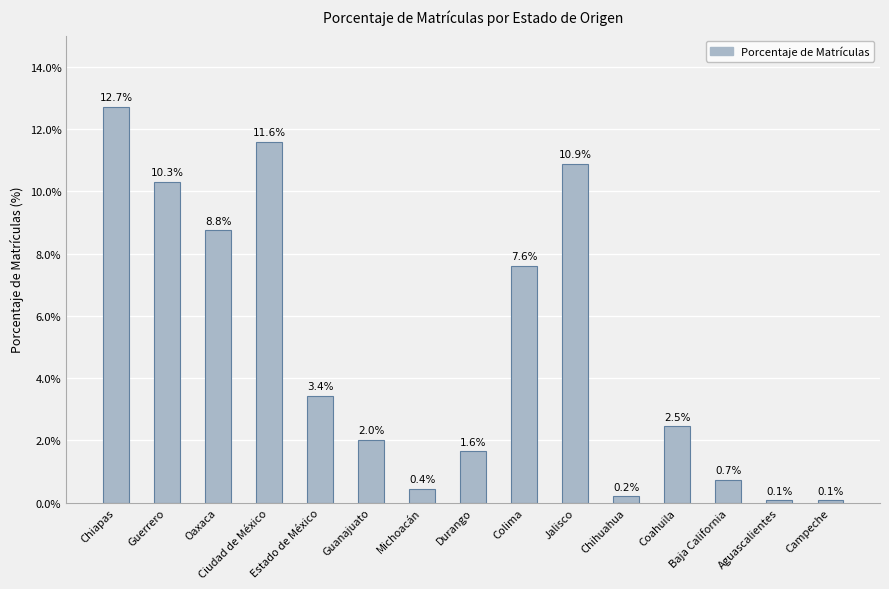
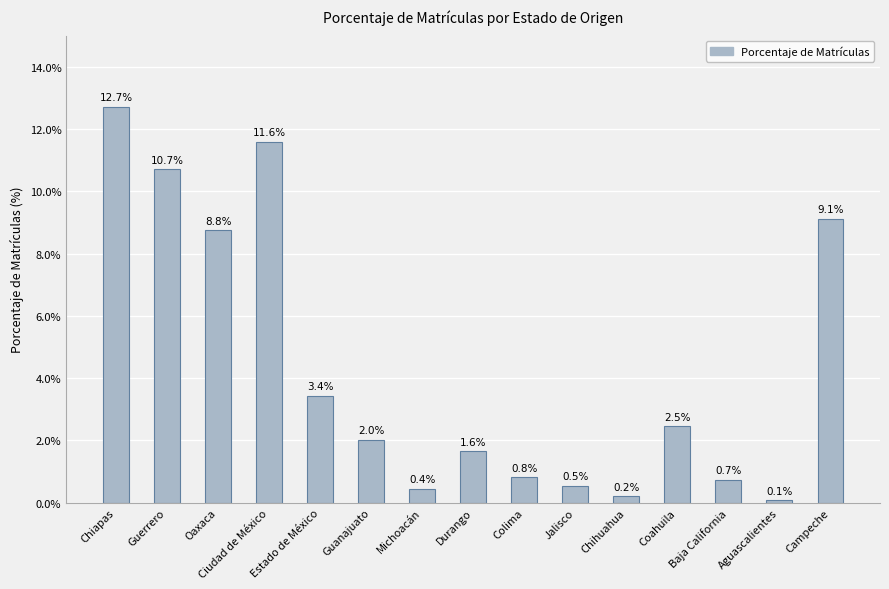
Guerrero: 10.3% -> 10.7%
Colima: 7.6% -> 0.8%
Jalisco: 10.9% -> 0.5%
Campeche: 0.1% -> 9.1%
